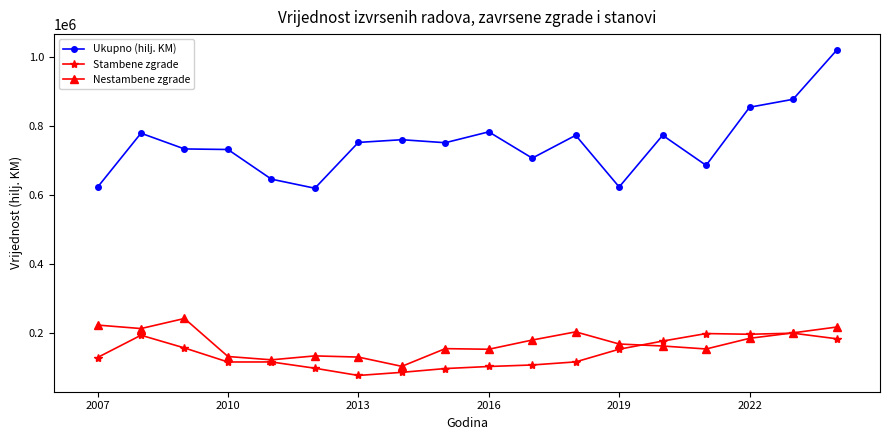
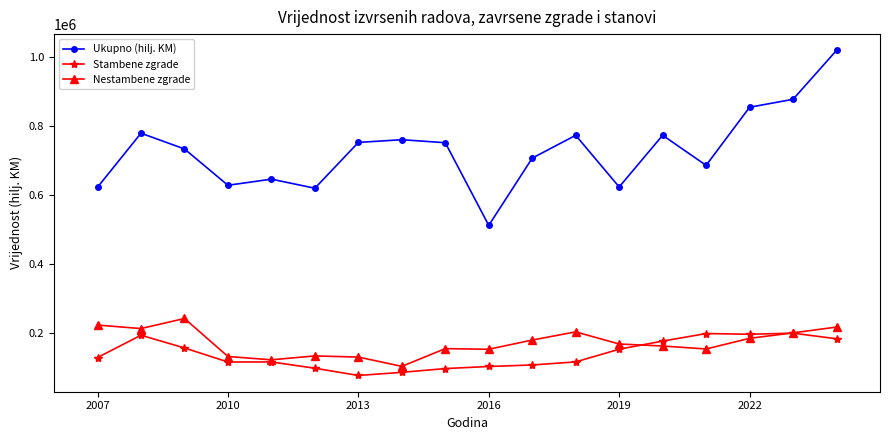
Ukupno (hilj. KM), 2010: 730000 -> 630000
Ukupno (hilj. KM), 2016: 780000 -> 510000
